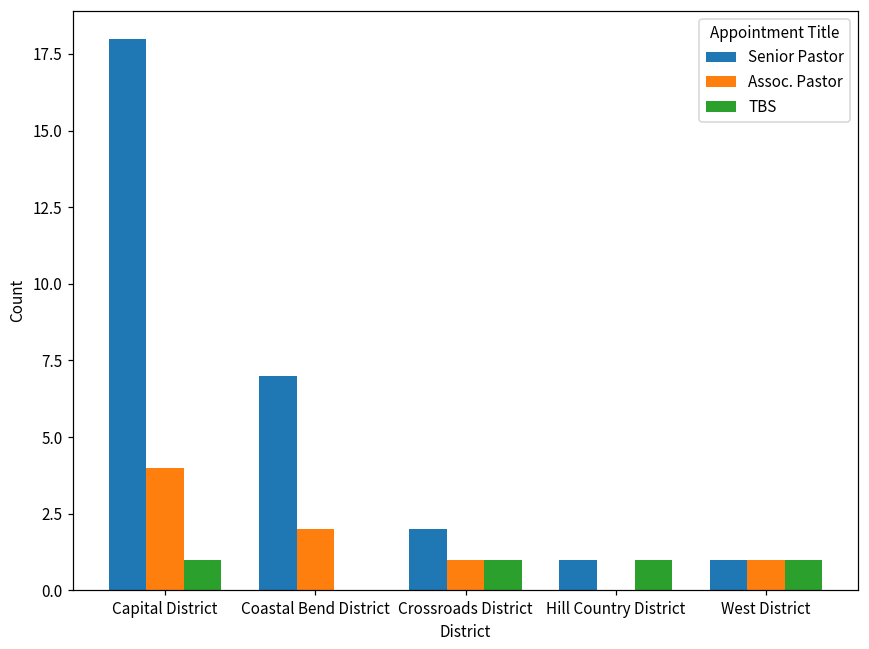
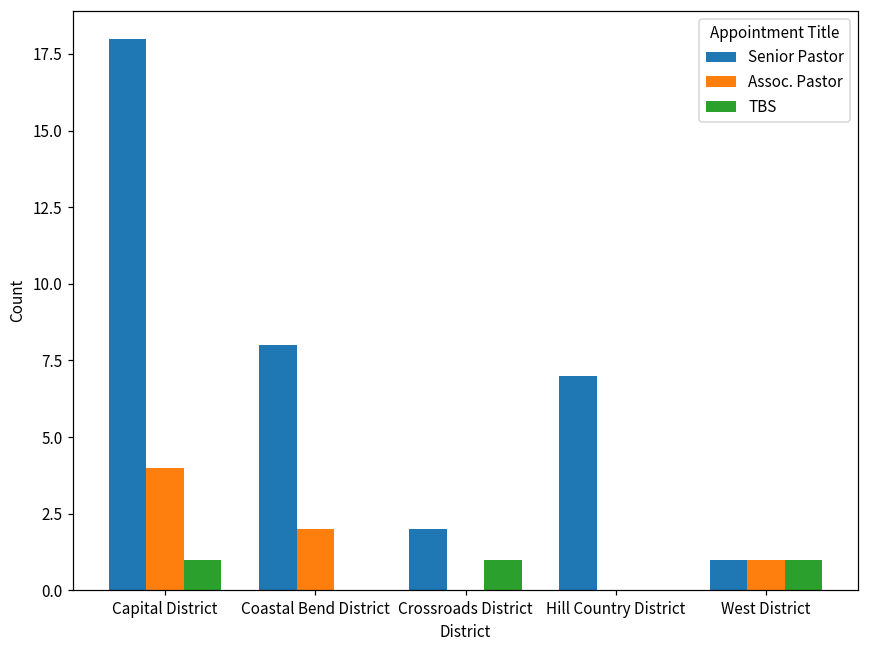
Senior Pastor, Coastal Bend District: 7 -> 8
Assoc. Pastor, Crossroads District: 1 -> 0
Senior Pastor, Hill Country District: 1 -> 7
TBS, Hill Country District: 1 -> 0
